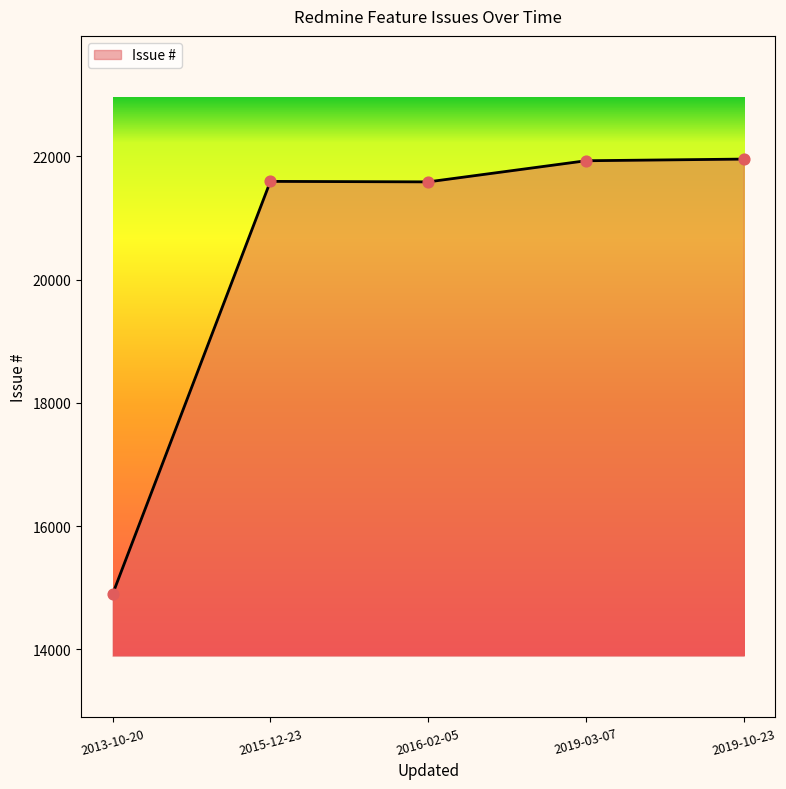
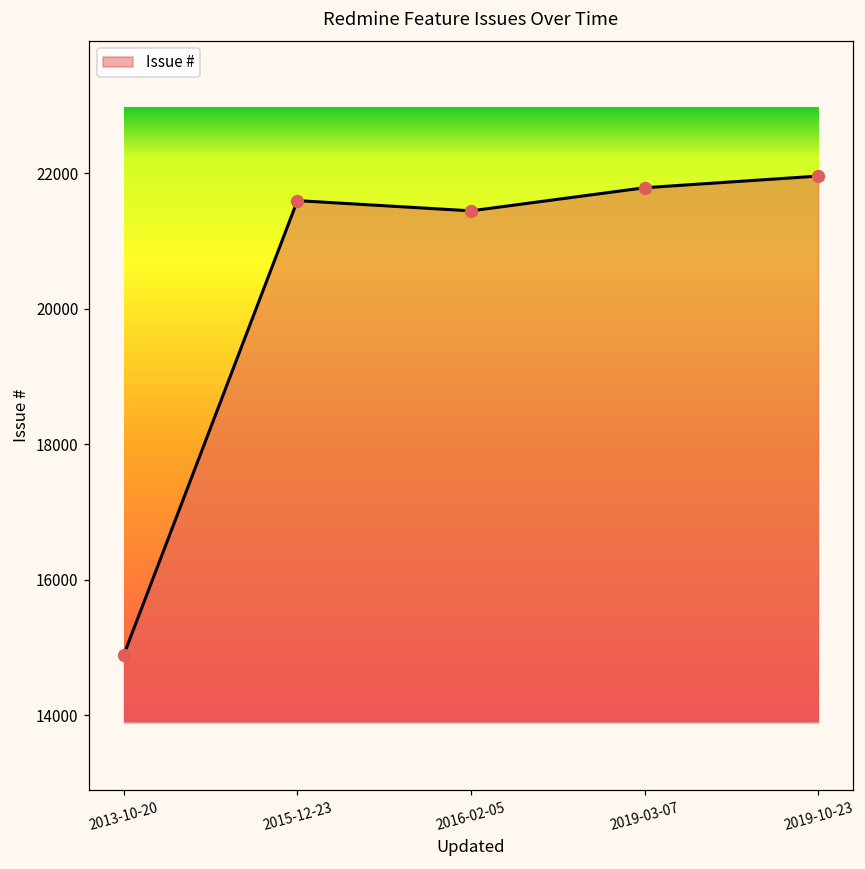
2016-02-05: 21600 -> 21400
2019-03-07: 21900 -> 21800
